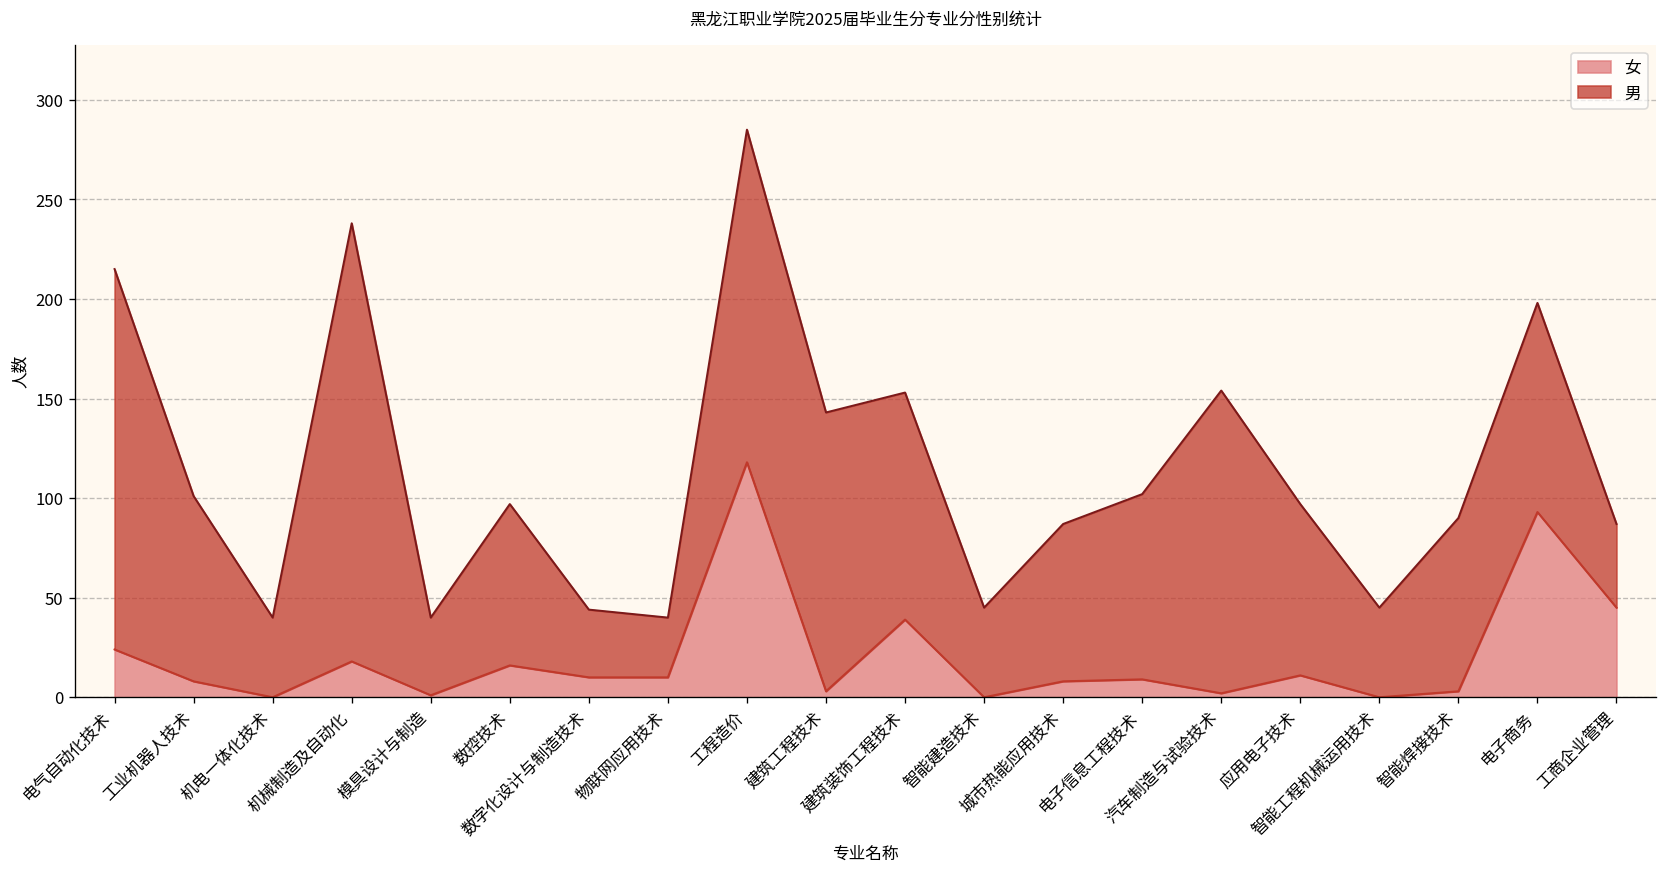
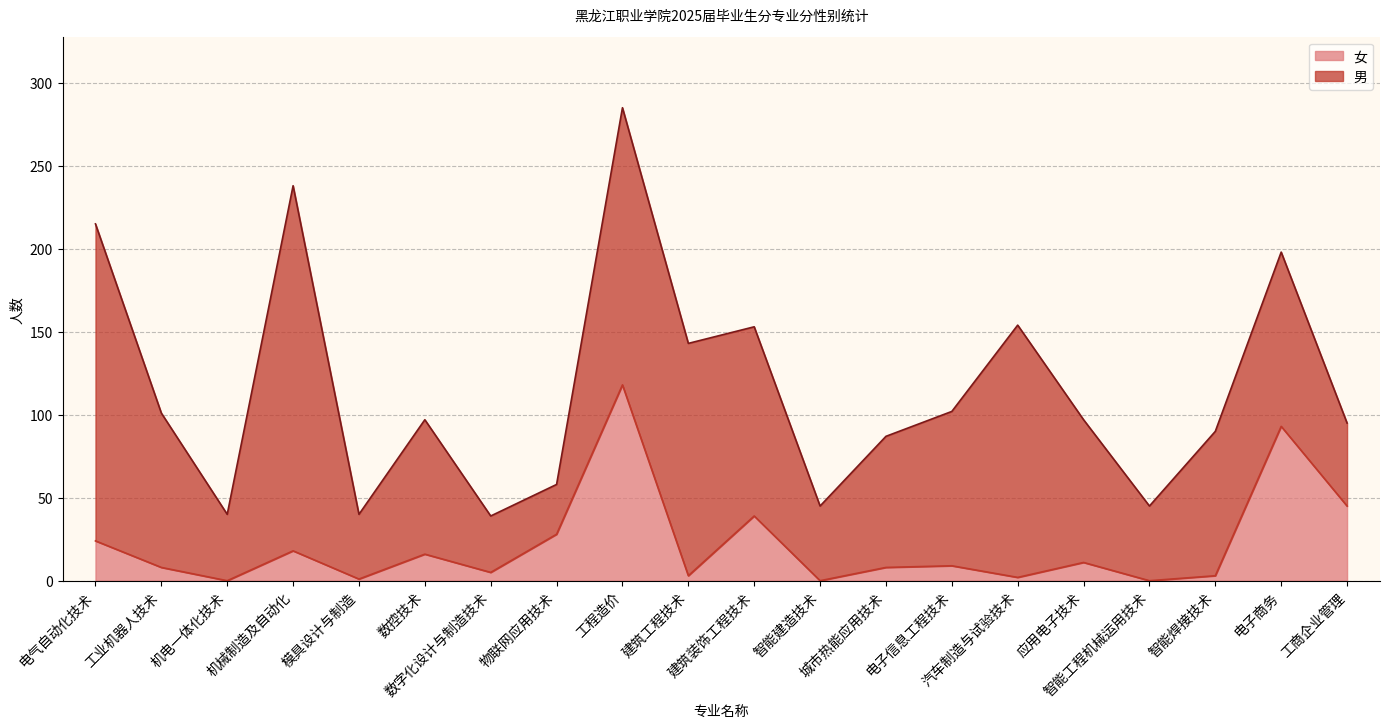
女, 数字化设计与制造技术: 10 -> 5
女, 物联网应用技术: 10 -> 28
男, 工商企业管理: 42 -> 50
